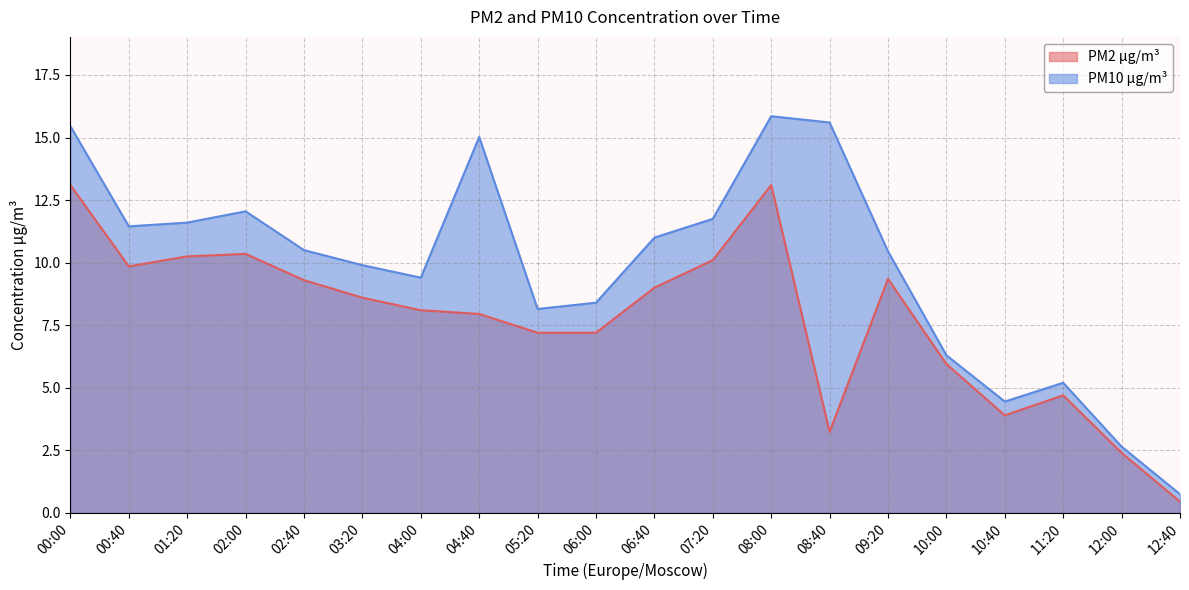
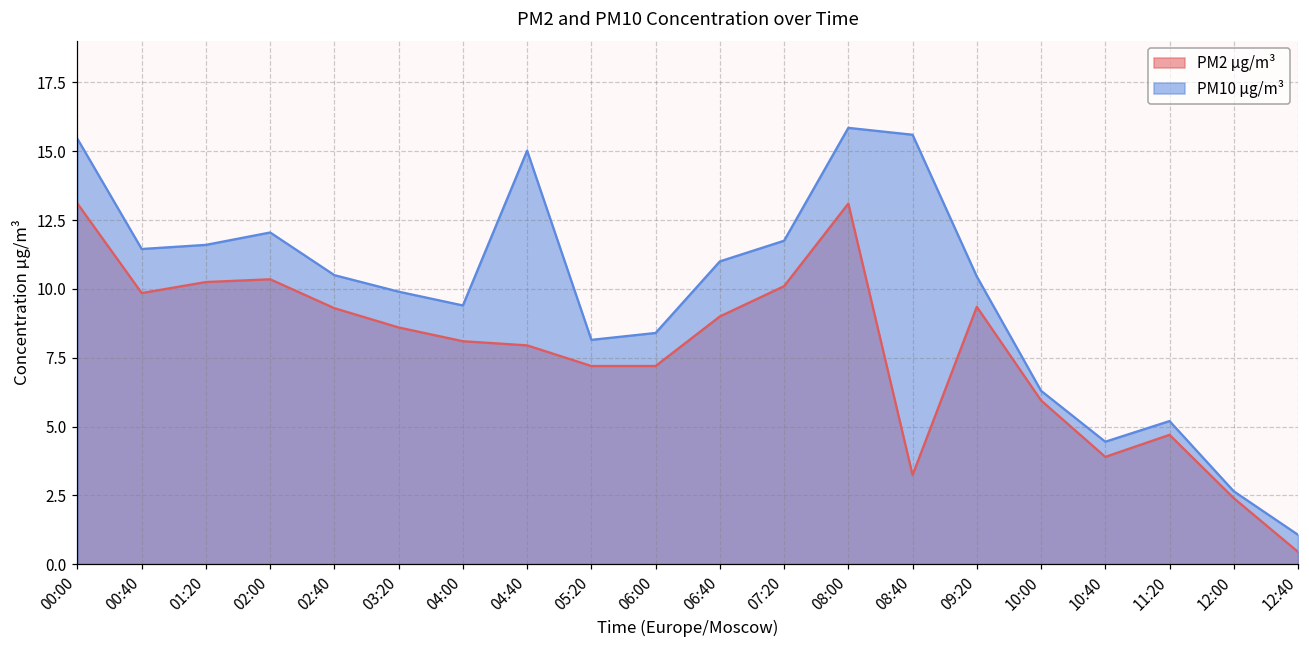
PM10 µg/m³, 12:40: 0.8 -> 1.1
